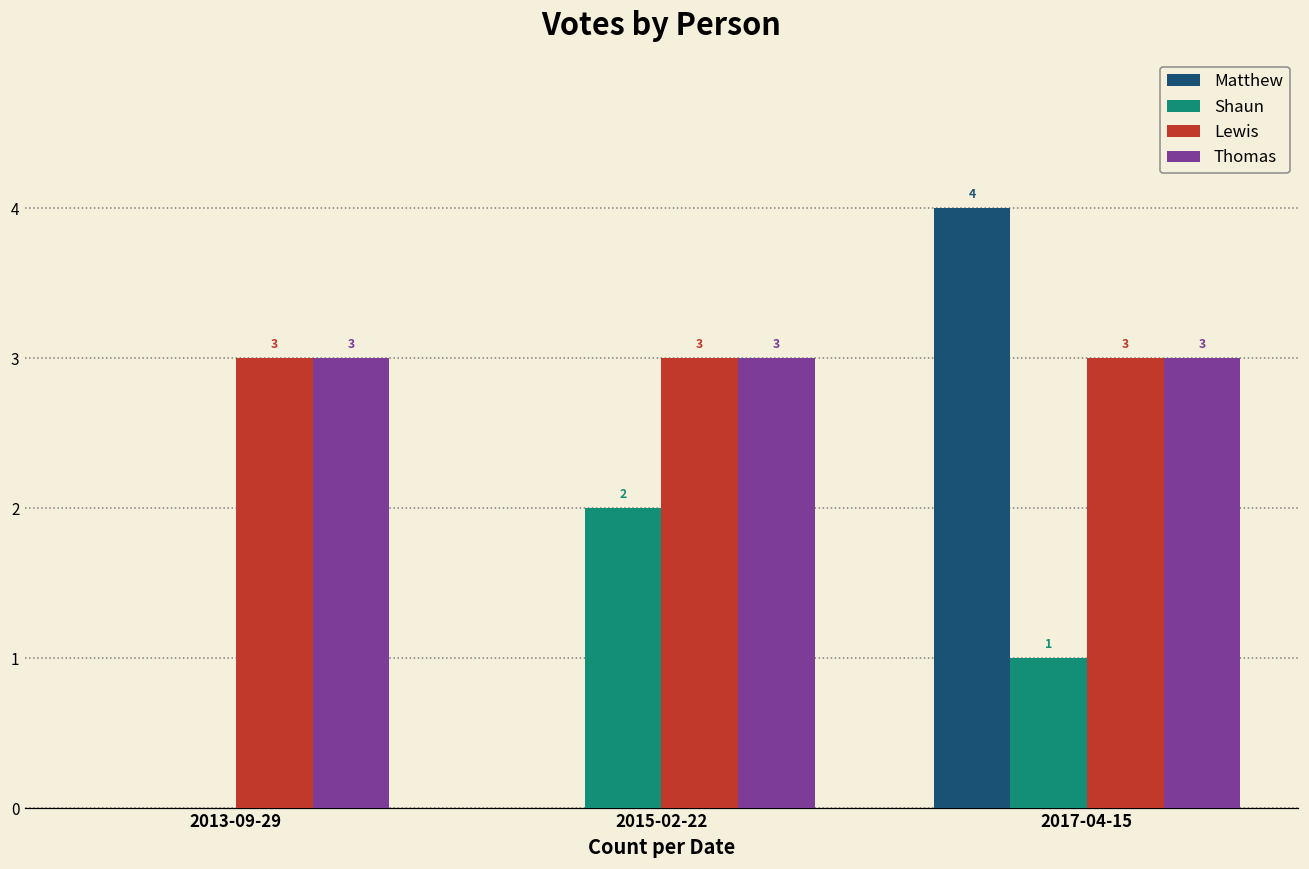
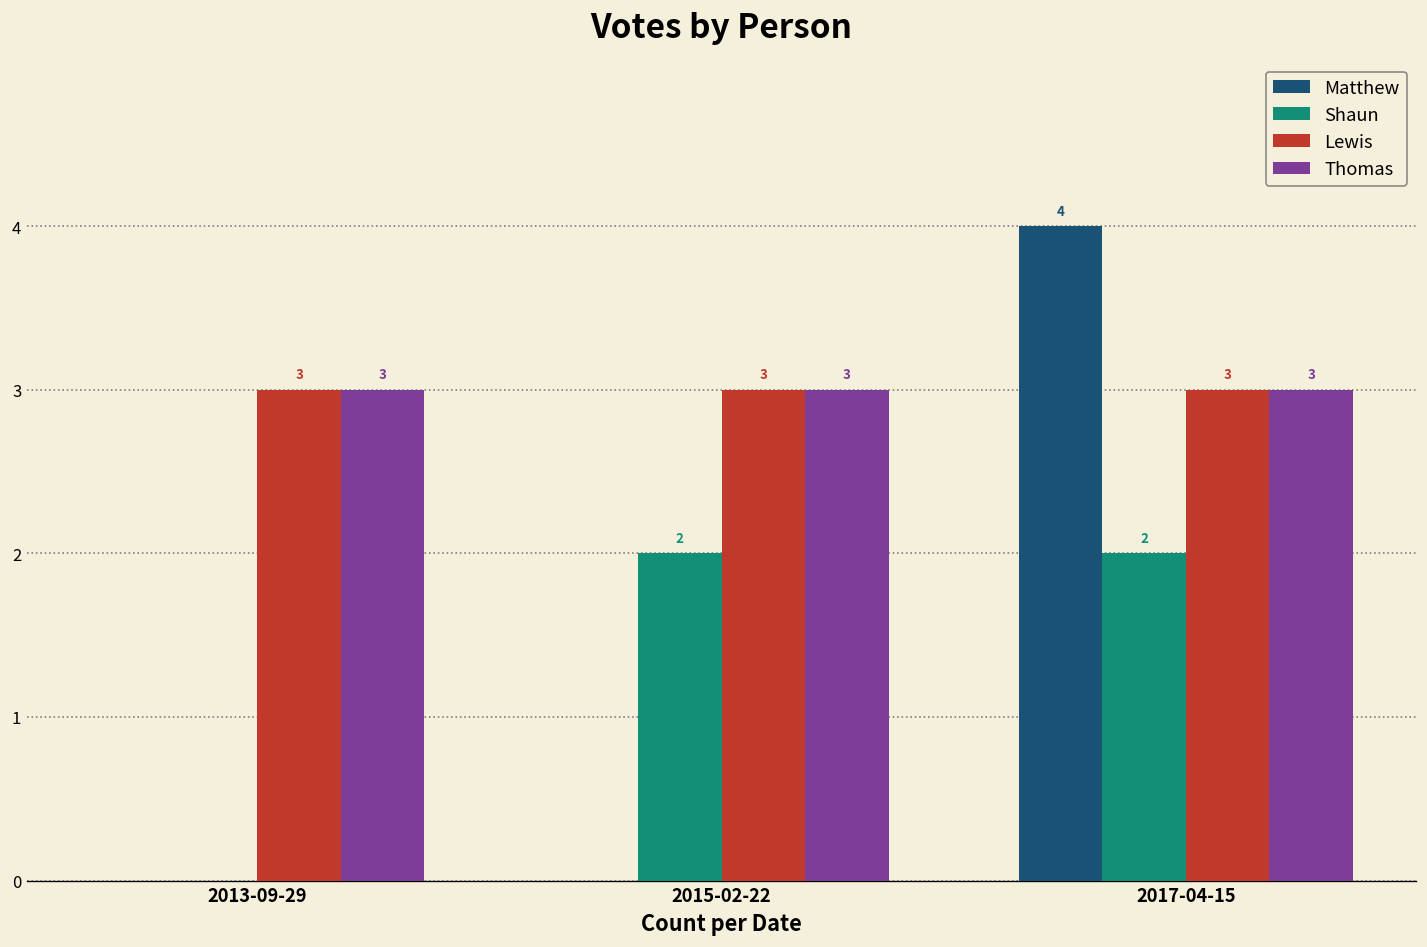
Shaun, 2017-04-15: 1 -> 2
